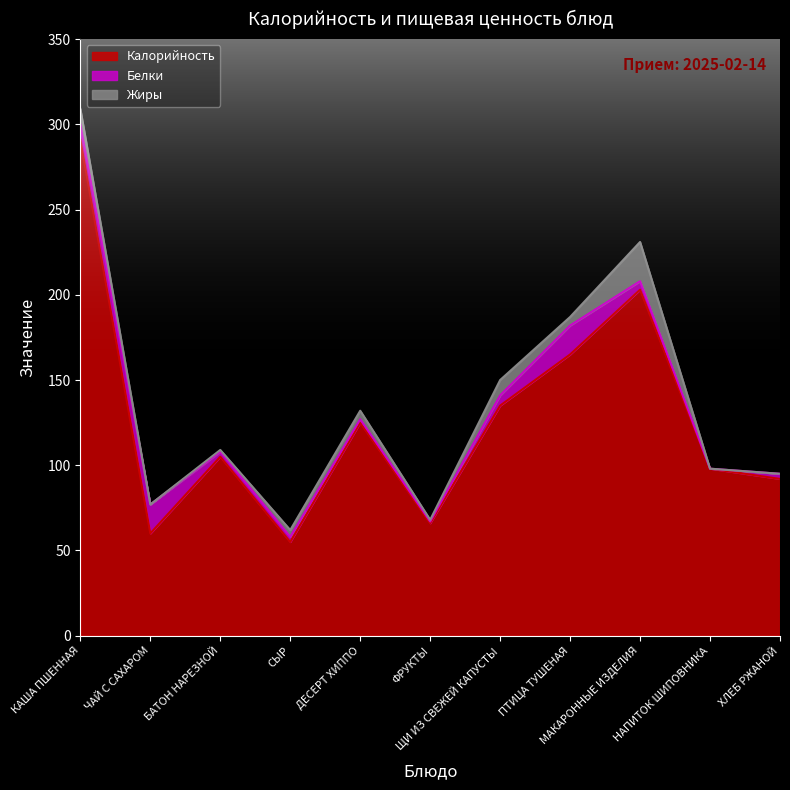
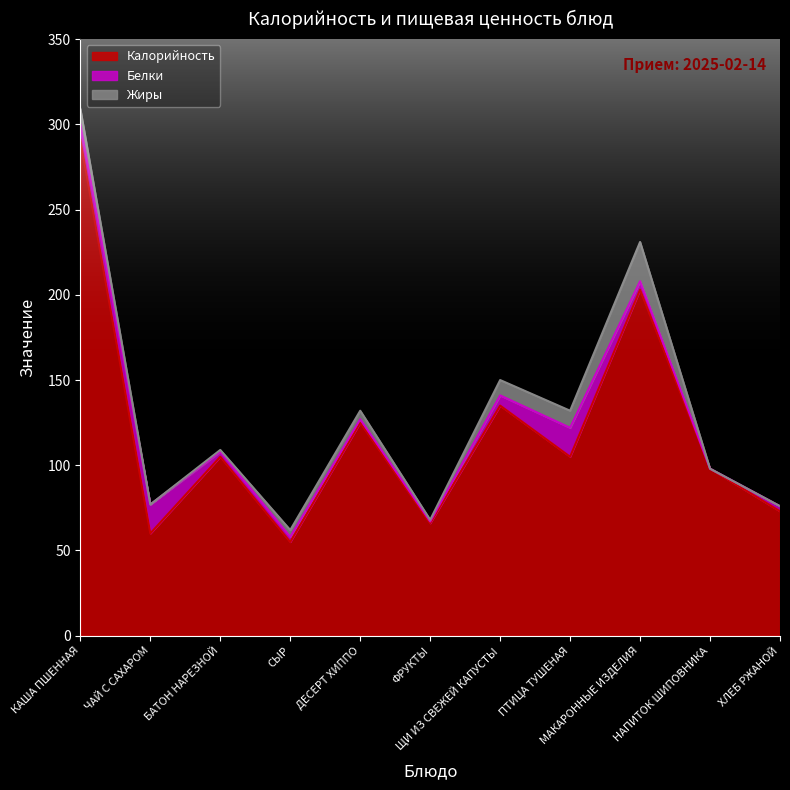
Калорийность, ПТИЦА ТУШЕНАЯ: 165 -> 105
Жиры, ПТИЦА ТУШЕНАЯ: 5 -> 10
Калорийность, ХЛЕБ РЖАНОЙ: 92 -> 73
